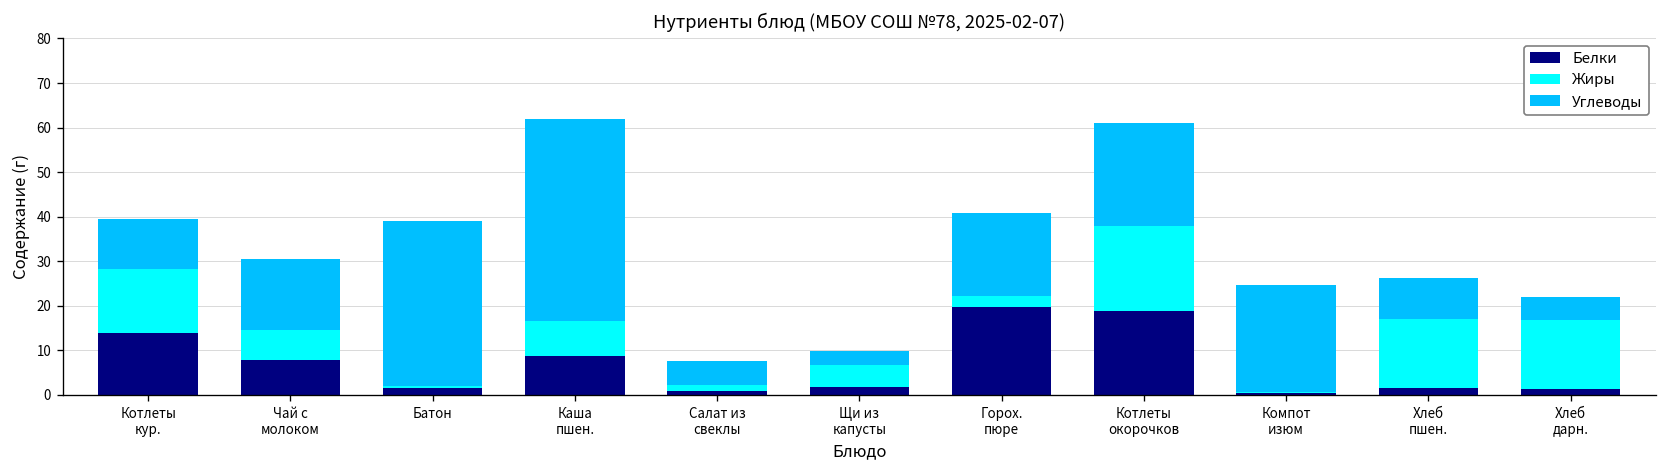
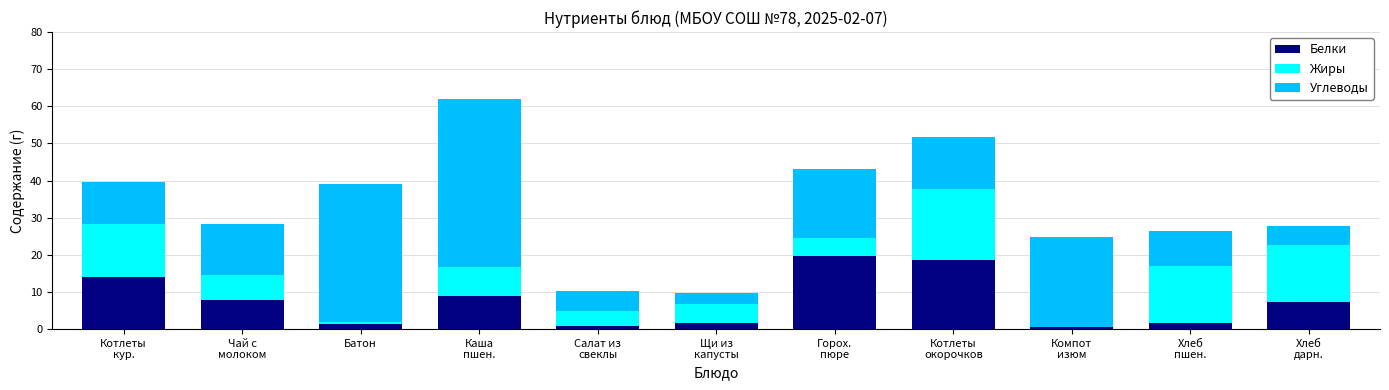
Углеводы, Чай с молоком: 16 -> 14
Жиры, Салат из свеклы: 1 -> 4
Жиры, Горох. пюре: 3 -> 5
Углеводы, Котлеты окорочков: 23 -> 14
Белки, Хлеб дарн.: 1 -> 7
